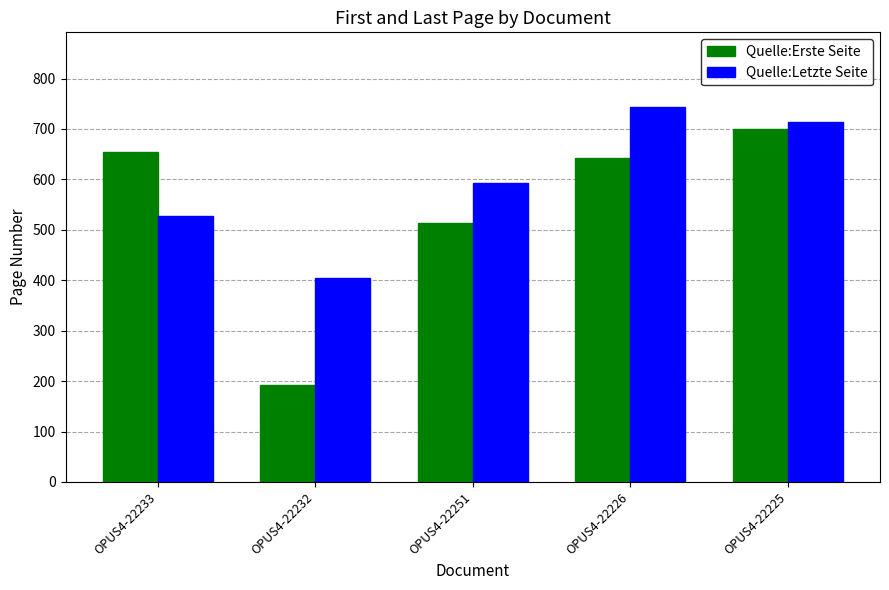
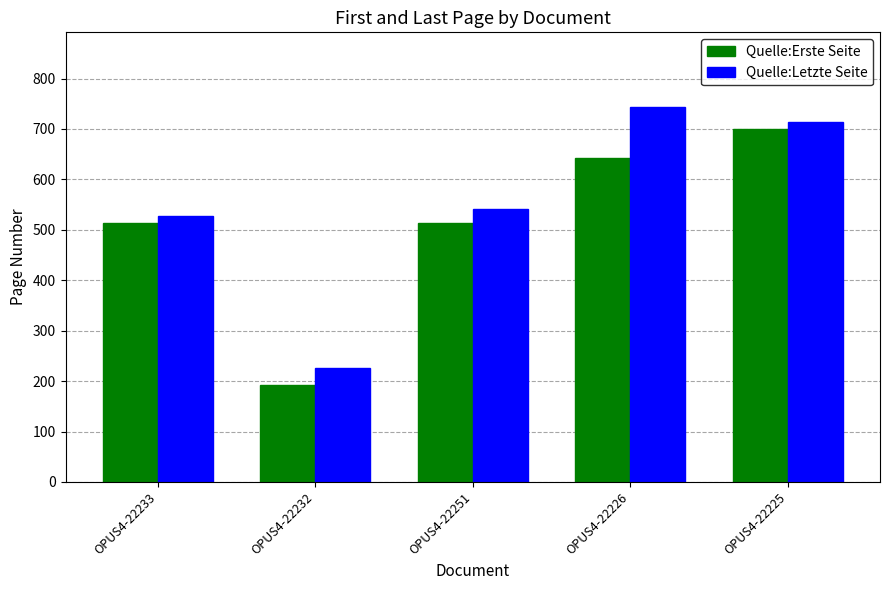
Quelle:Erste Seite, OPUS4-22233: 650 -> 510
Quelle:Letzte Seite, OPUS4-22232: 400 -> 230
Quelle:Letzte Seite, OPUS4-22251: 590 -> 540
